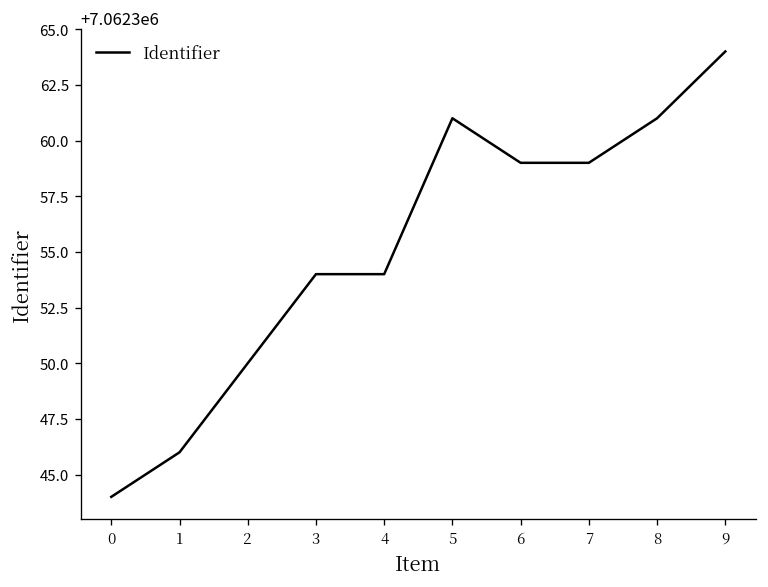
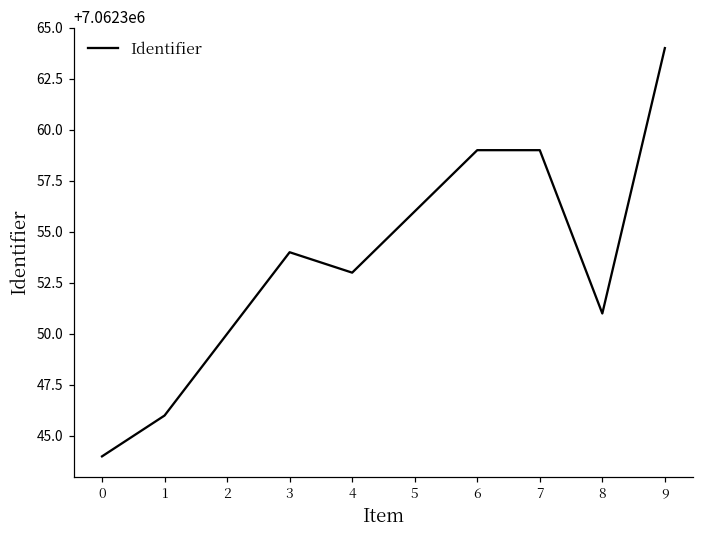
4: 7062354 -> 7062353
5: 7062361 -> 7062356
8: 7062361 -> 7062351
